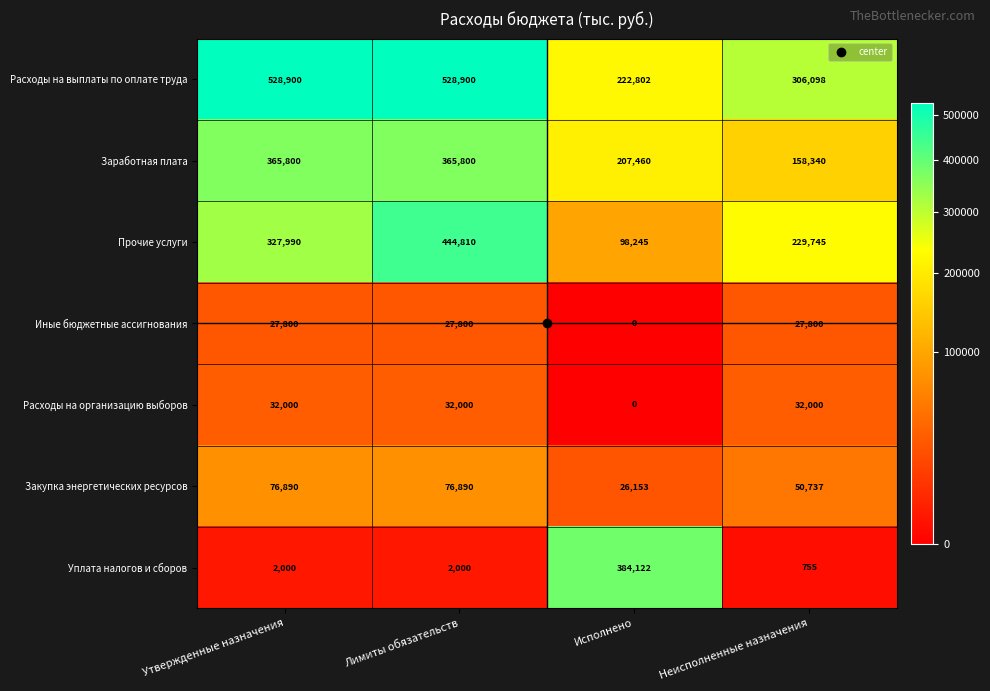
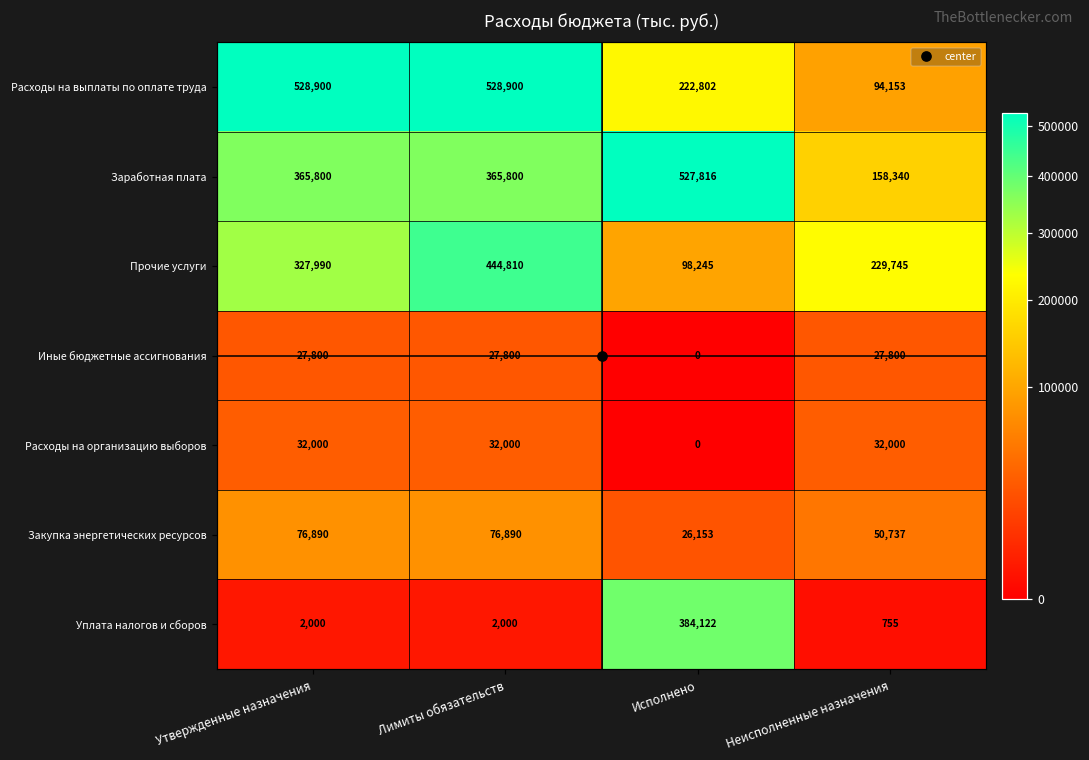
Расходы на выплаты по оплате труда, Неисполненные назначения: 306,098 -> 94,153
Заработная плата, Исполнено: 207,460 -> 527,816
